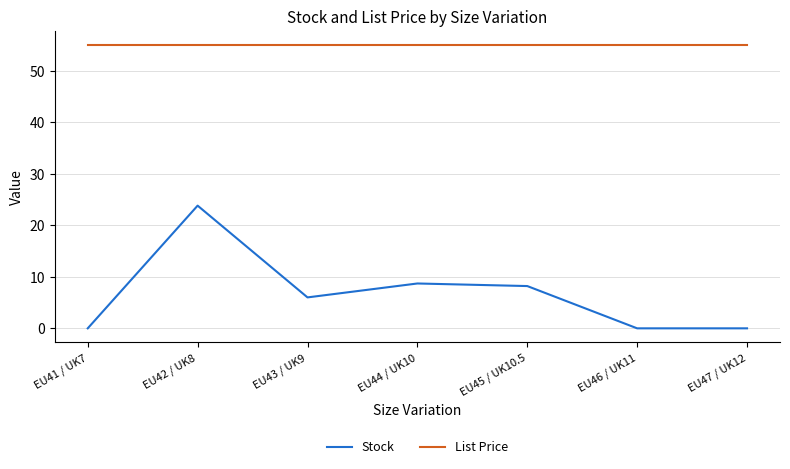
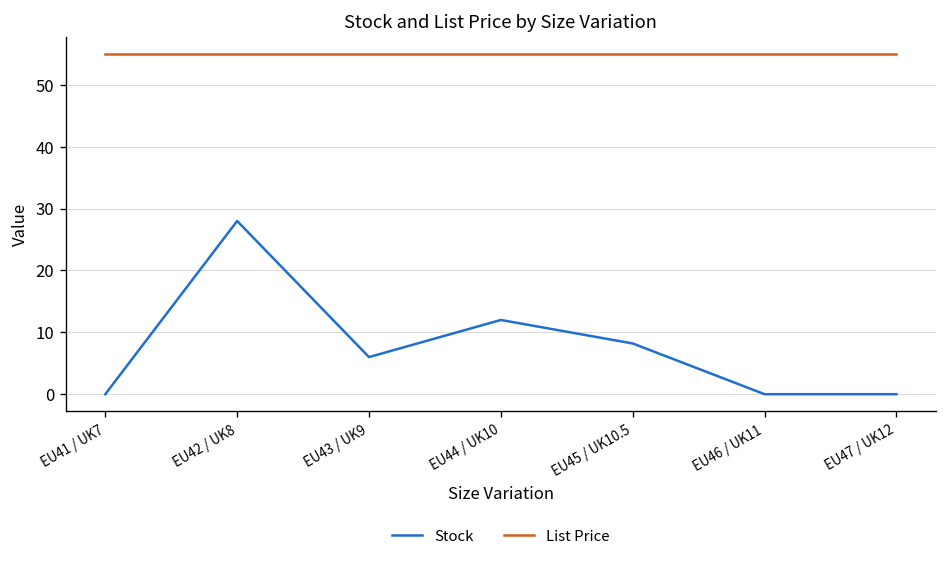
Stock, EU42 / UK8: 24 -> 28
Stock, EU44 / UK10: 9 -> 12
